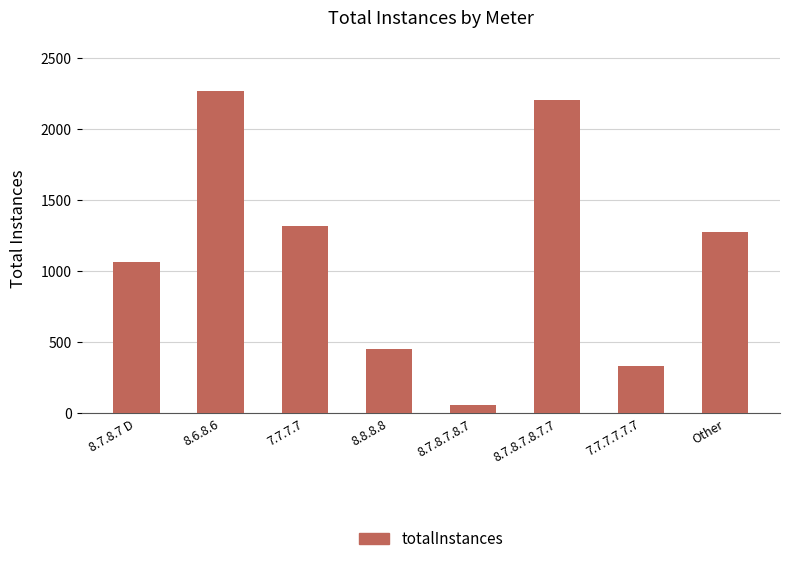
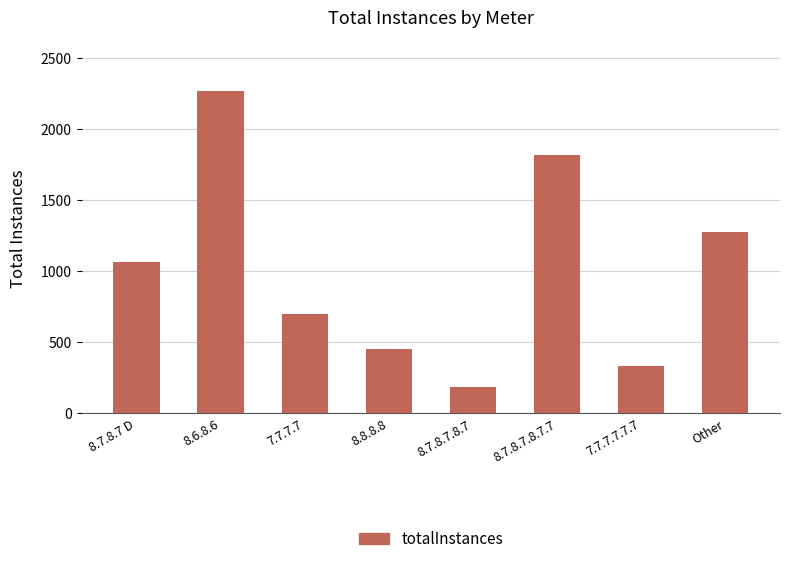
7.7.7.7: 1320 -> 700
8.7.8.7.8.7: 60 -> 180
8.7.8.7.8.7.7: 2210 -> 1820
